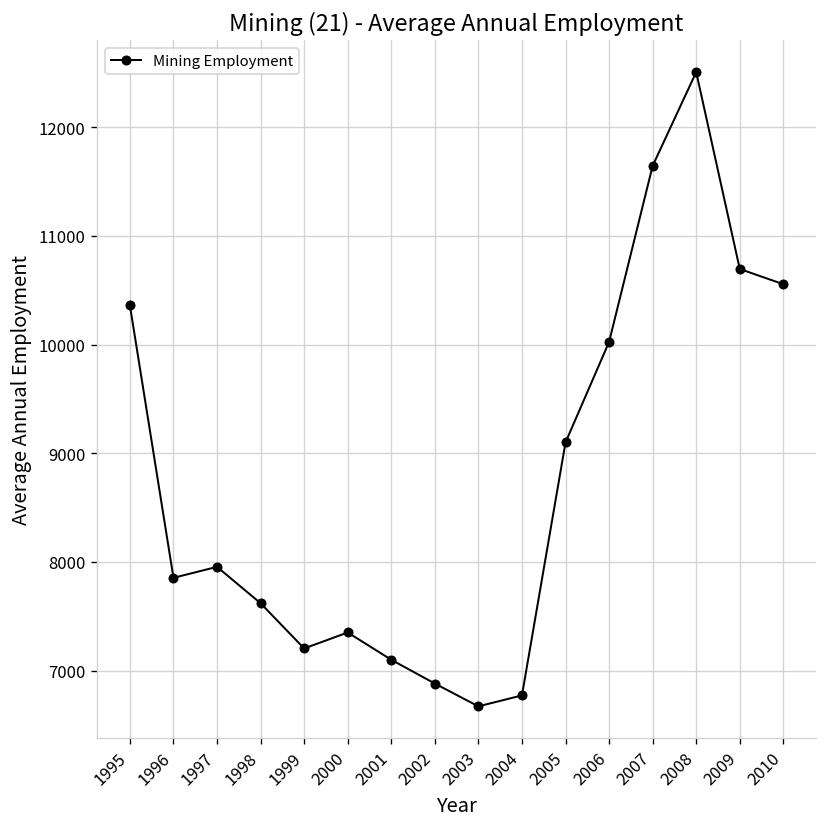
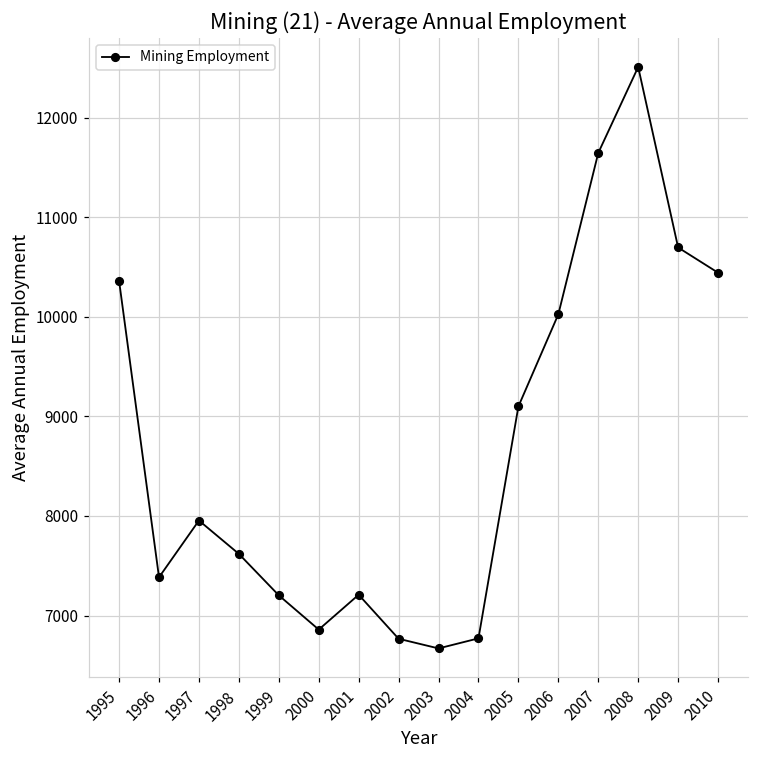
1996: 7900 -> 7400
2000: 7400 -> 6900
2001: 7100 -> 7200
2002: 6900 -> 6800
2010: 10600 -> 10400
